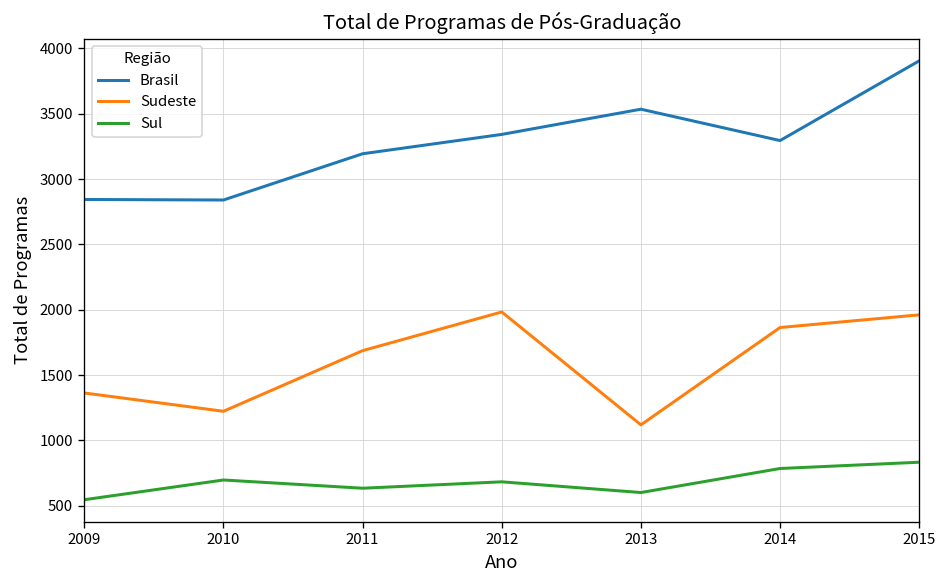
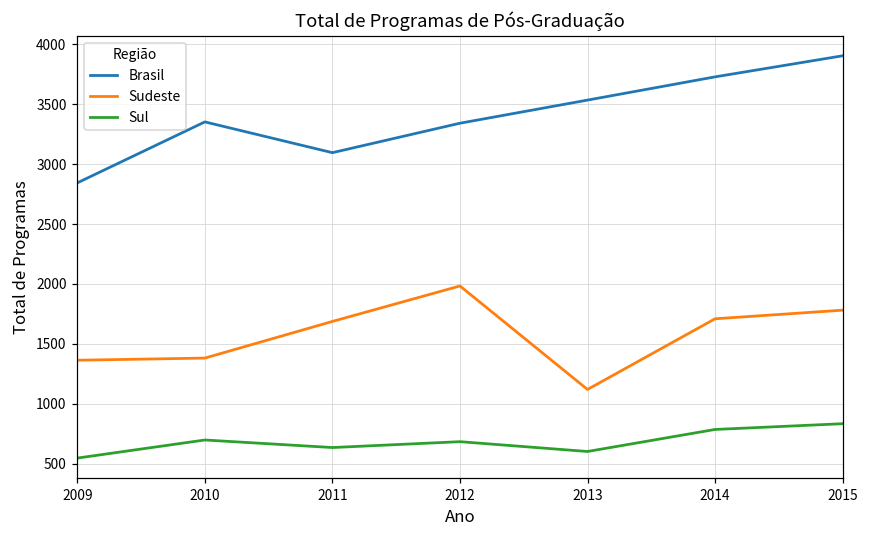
Brasil, 2010: 2840 -> 3350
Sudeste, 2010: 1220 -> 1380
Brasil, 2011: 3190 -> 3100
Brasil, 2014: 3300 -> 3730
Sudeste, 2014: 1860 -> 1710
Sudeste, 2015: 1960 -> 1780
